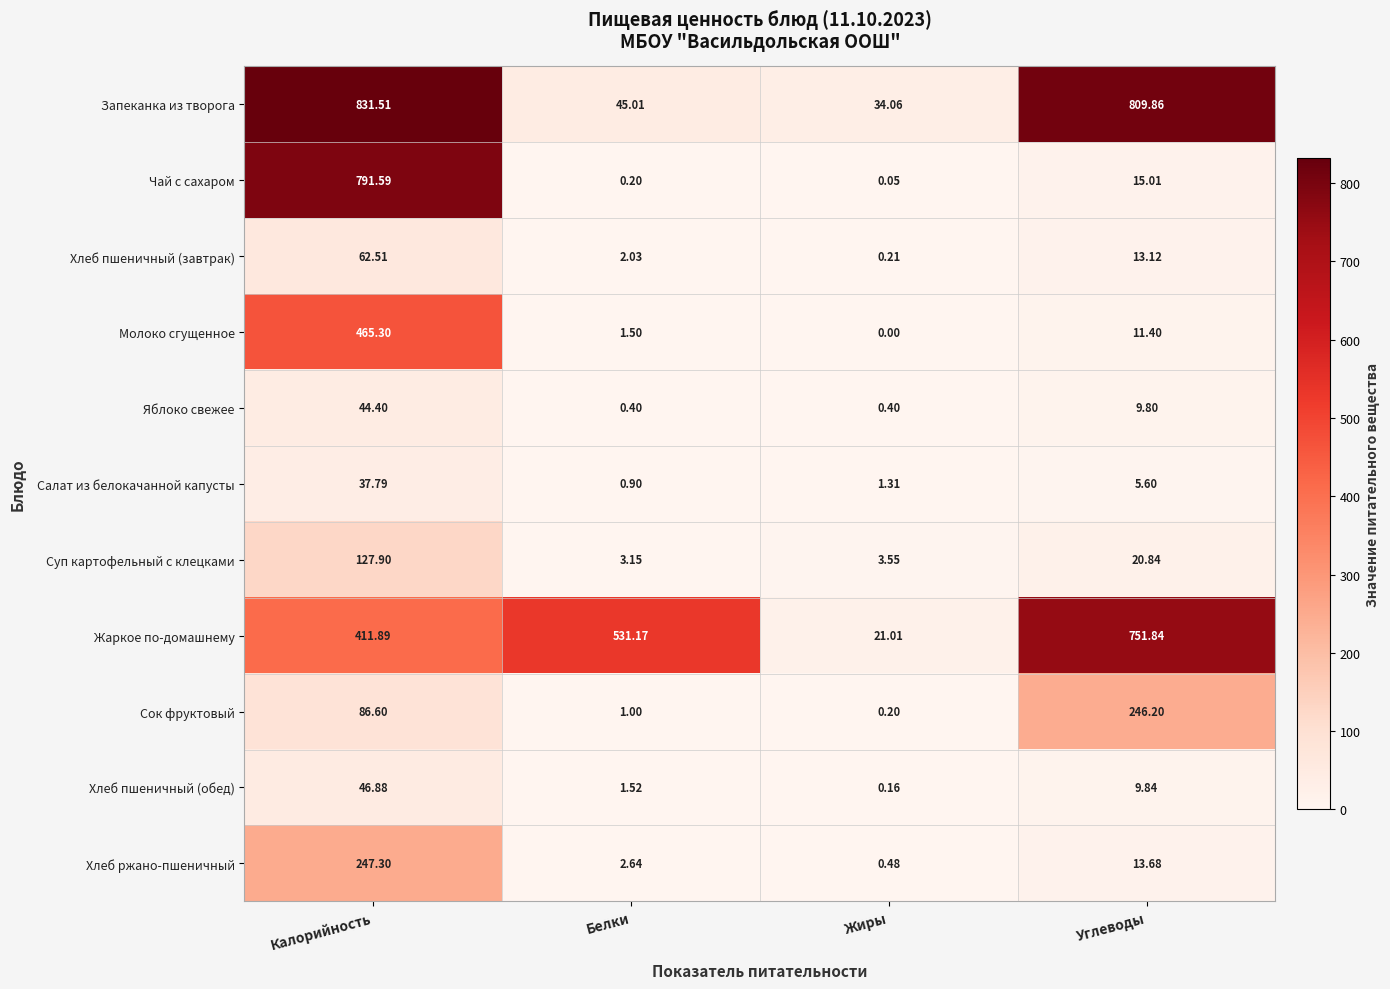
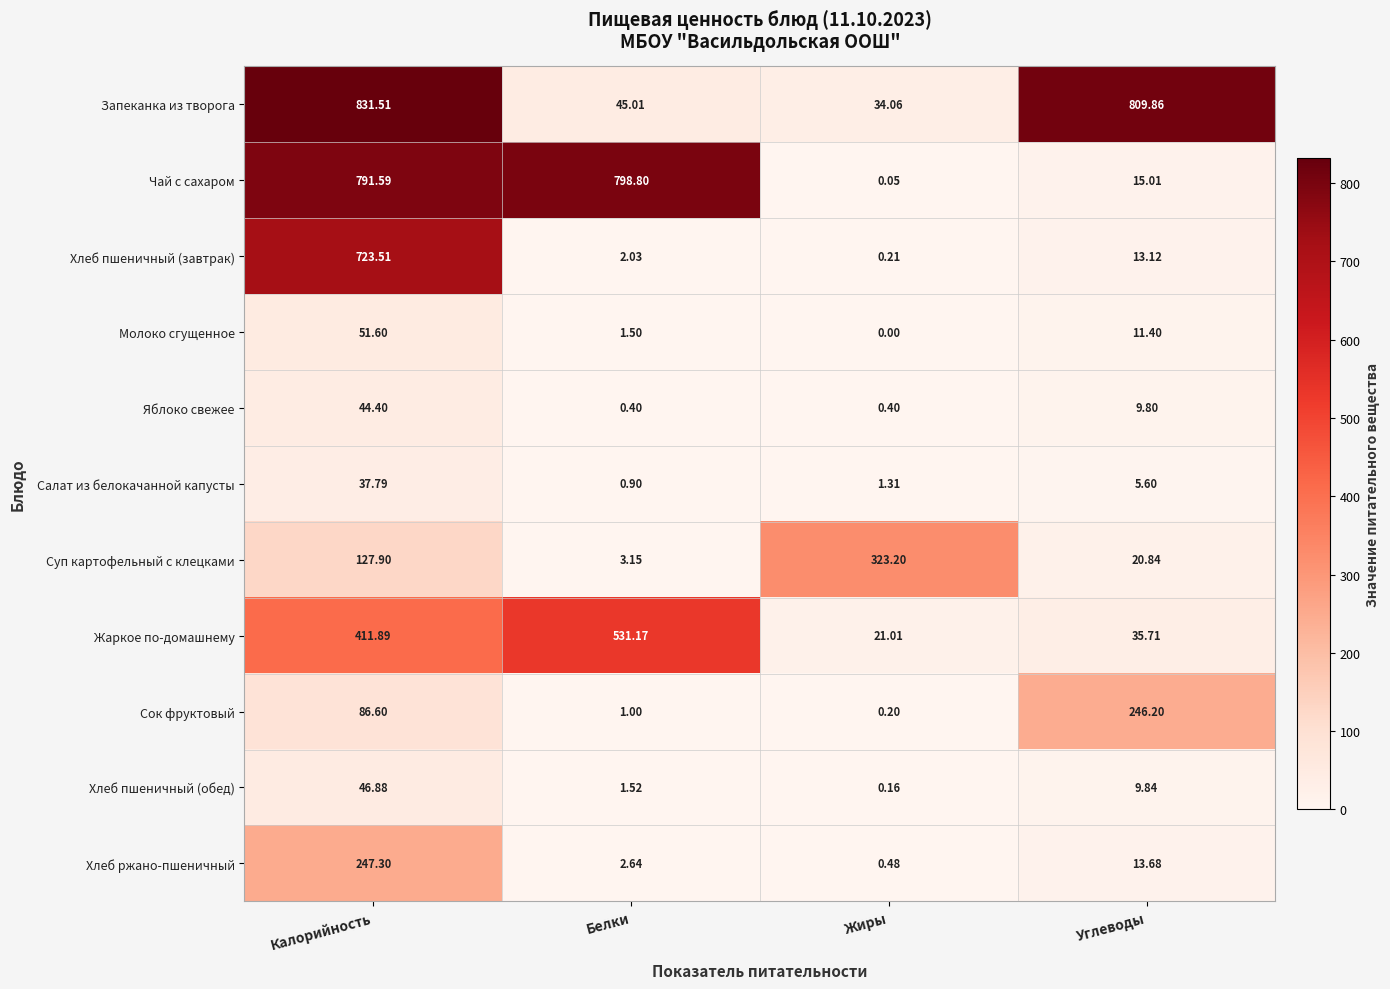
Чай с сахаром, Белки: 0.20 -> 798.80
Хлеб пшеничный (завтрак), Калорийность: 62.51 -> 723.51
Молоко сгущенное, Калорийность: 465.30 -> 51.60
Суп картофельный с клецками, Жиры: 3.55 -> 323.20
Жаркое по-домашнему, Углеводы: 751.84 -> 35.71
